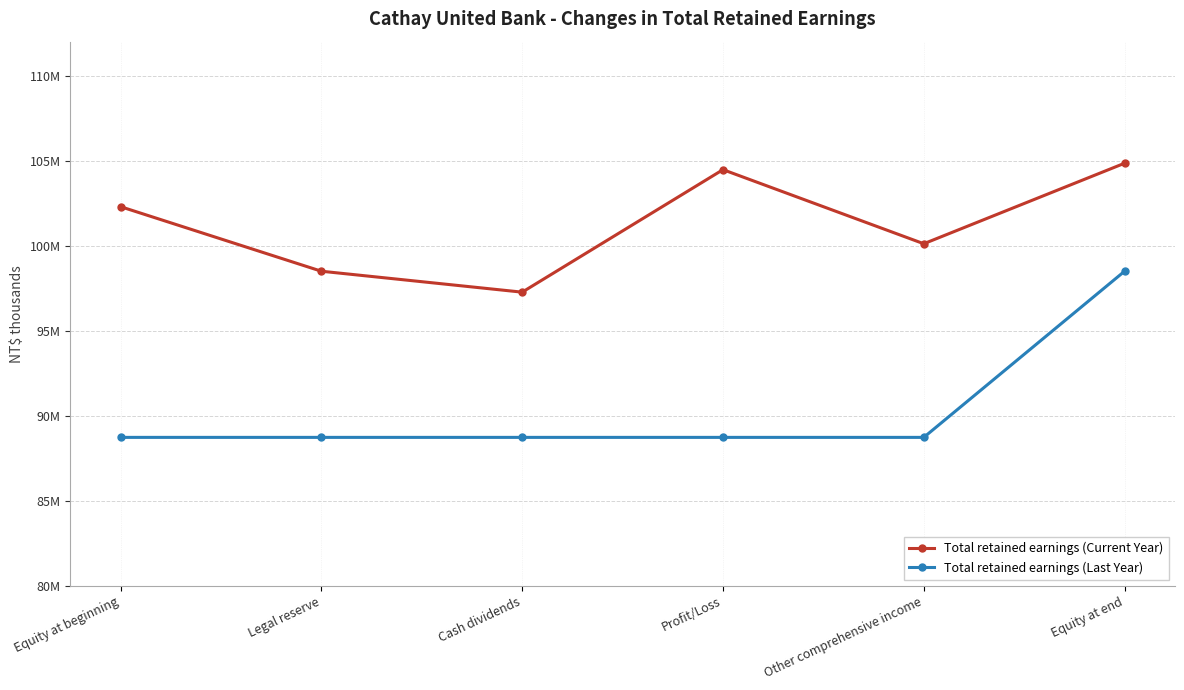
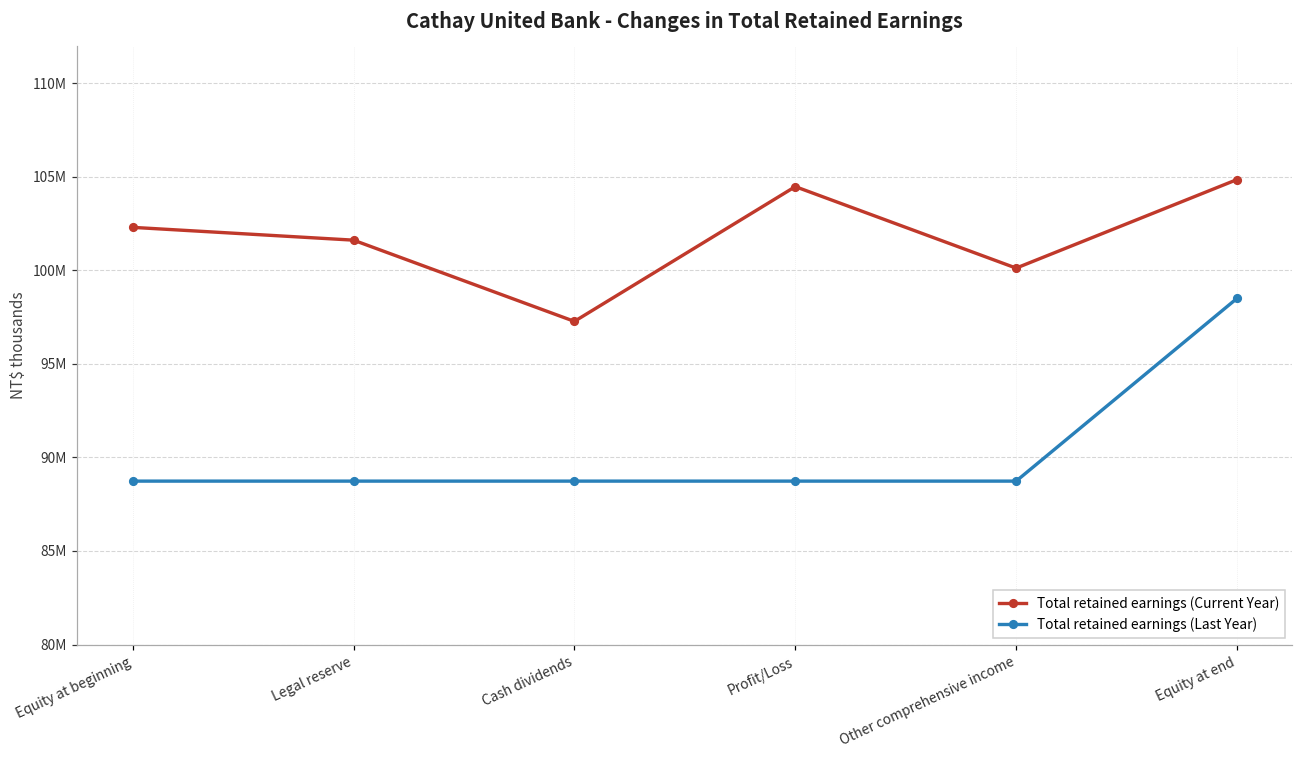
Total retained earnings (Current Year), Legal reserve: 98500000 -> 101600000
